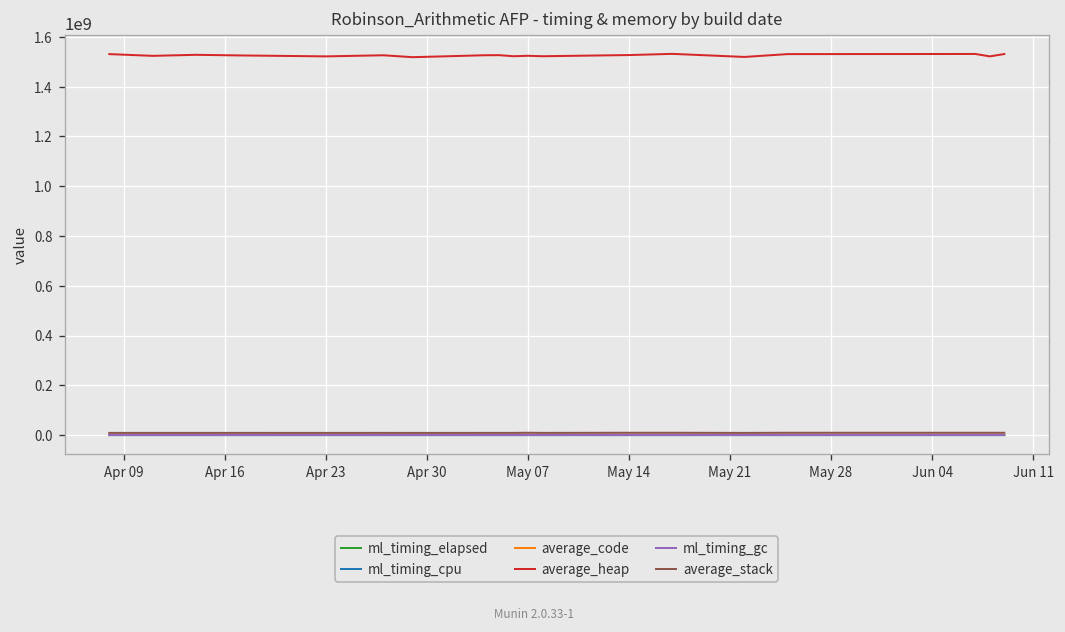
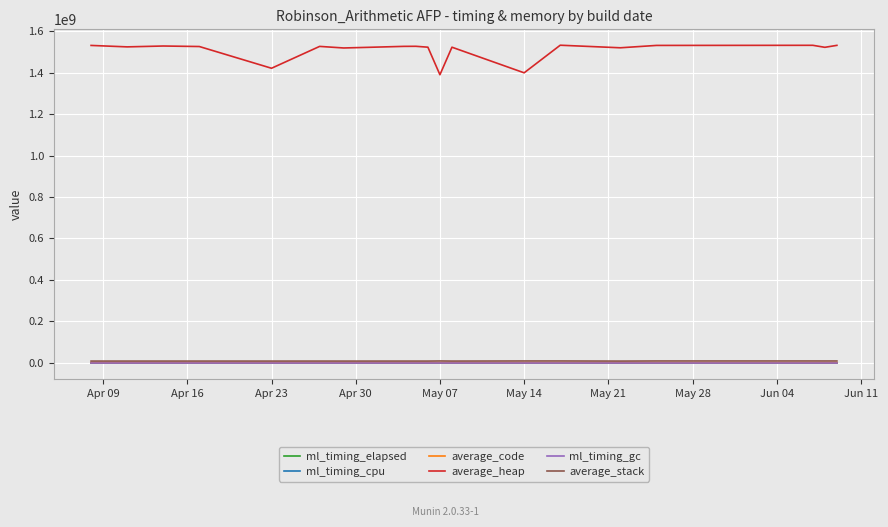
average_heap, Apr 23: 1520000000 -> 1420000000
average_heap, May 07: 1520000000 -> 1390000000
average_heap, May 14: 1530000000 -> 1400000000
